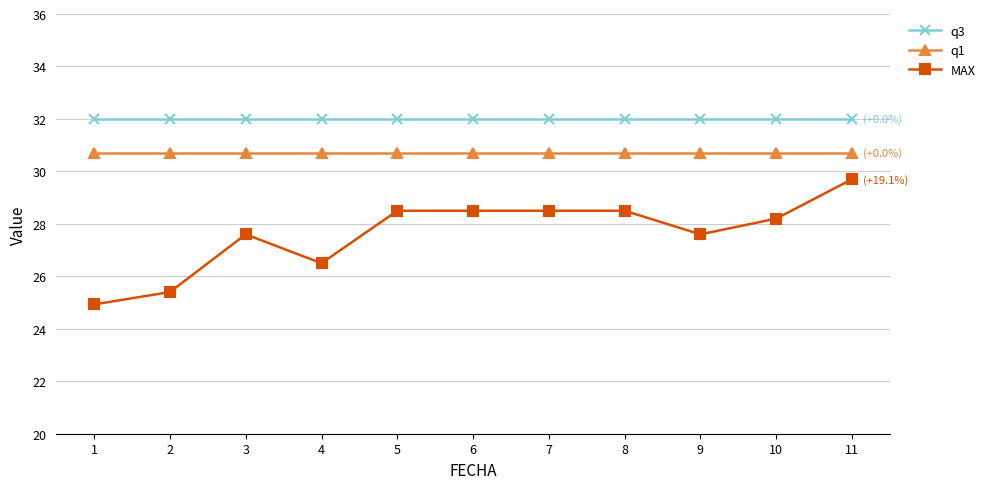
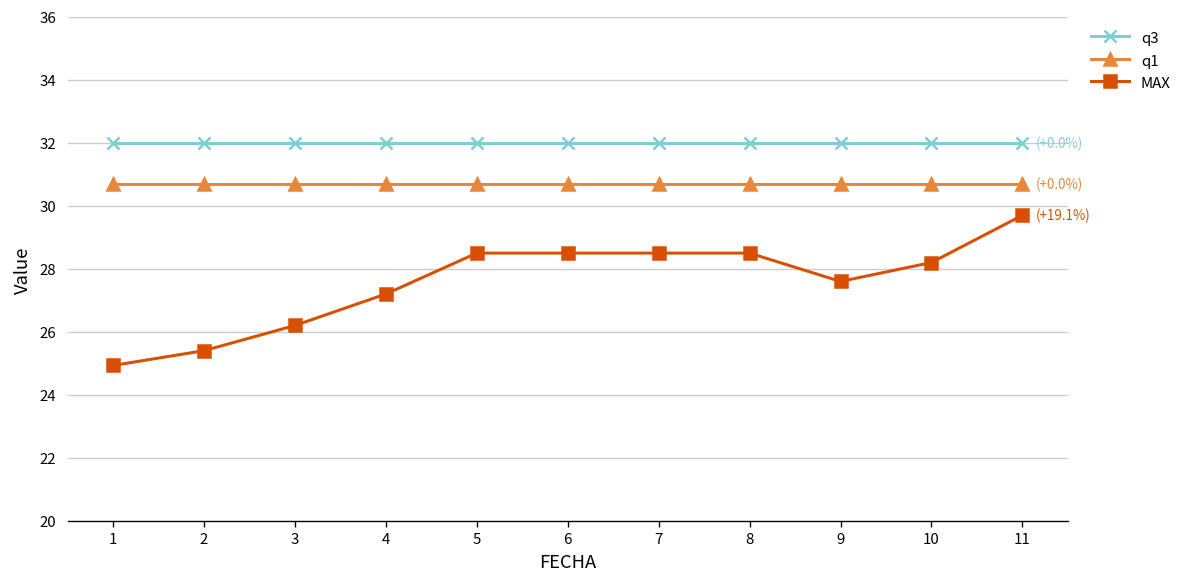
MAX, 3: 27.6 -> 26.2
MAX, 4: 26.5 -> 27.2
